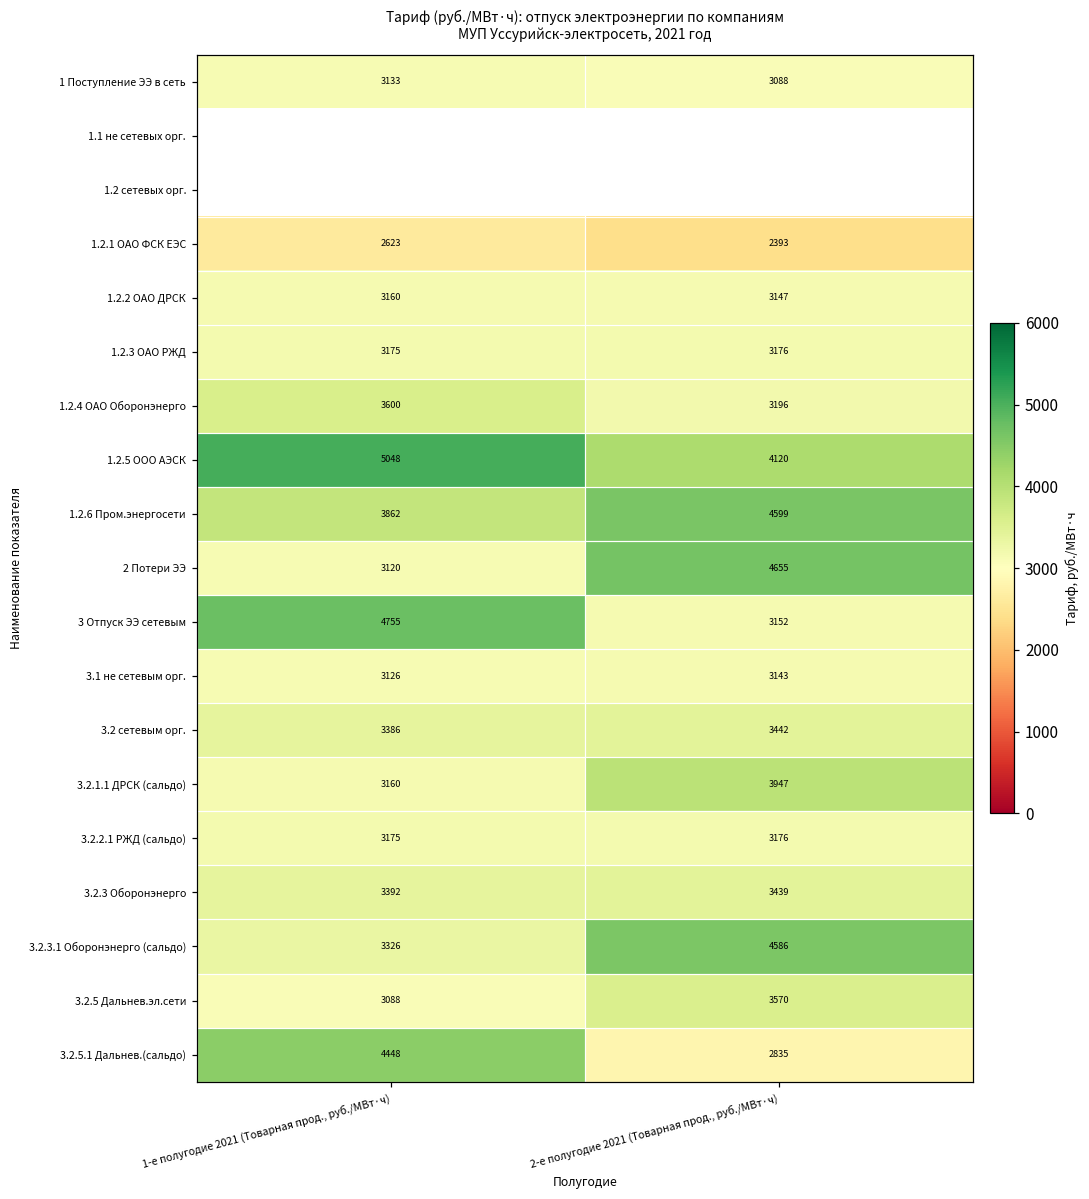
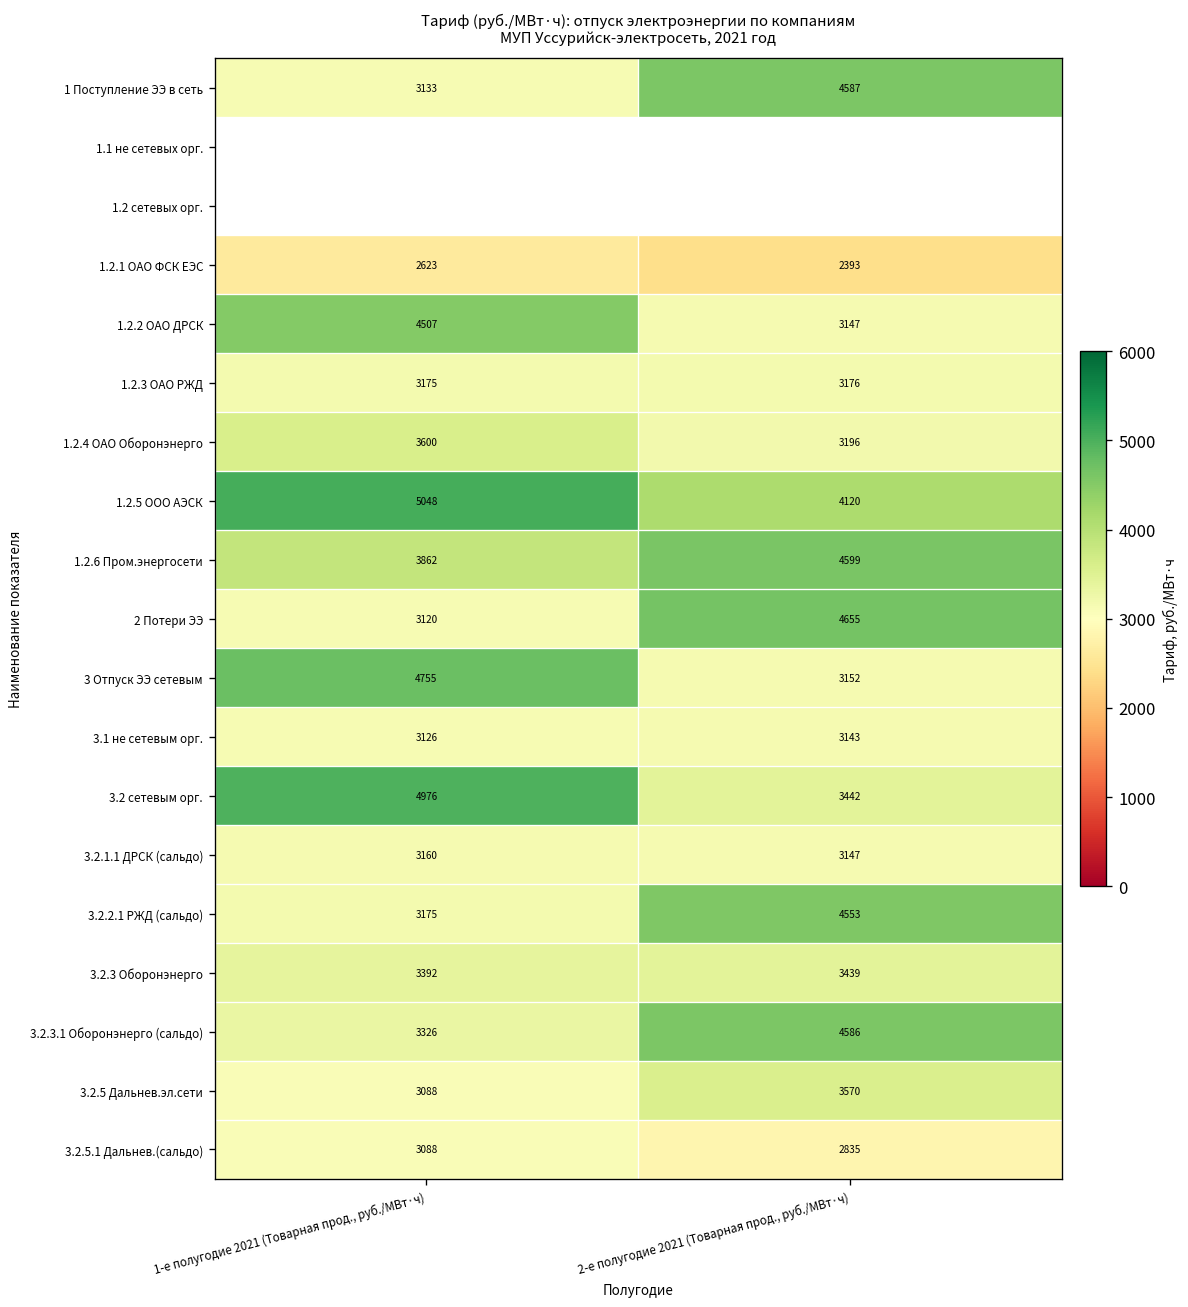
1 Поступление ЭЭ в сеть, 2-е полугодие 2021 (Товарная прод., руб./МВт·ч): 3088 -> 4587
1.2.2 ОАО ДРСК, 1-е полугодие 2021 (Товарная прод., руб./МВт·ч): 3160 -> 4507
3.2 сетевым орг., 1-е полугодие 2021 (Товарная прод., руб./МВт·ч): 3386 -> 4976
3.2.1.1 ДРСК (сальдо), 2-е полугодие 2021 (Товарная прод., руб./МВт·ч): 3947 -> 3147
3.2.2.1 РЖД (сальдо), 2-е полугодие 2021 (Товарная прод., руб./МВт·ч): 3176 -> 4553
3.2.5.1 Дальнев.(сальдо), 1-е полугодие 2021 (Товарная прод., руб./МВт·ч): 4448 -> 3088
